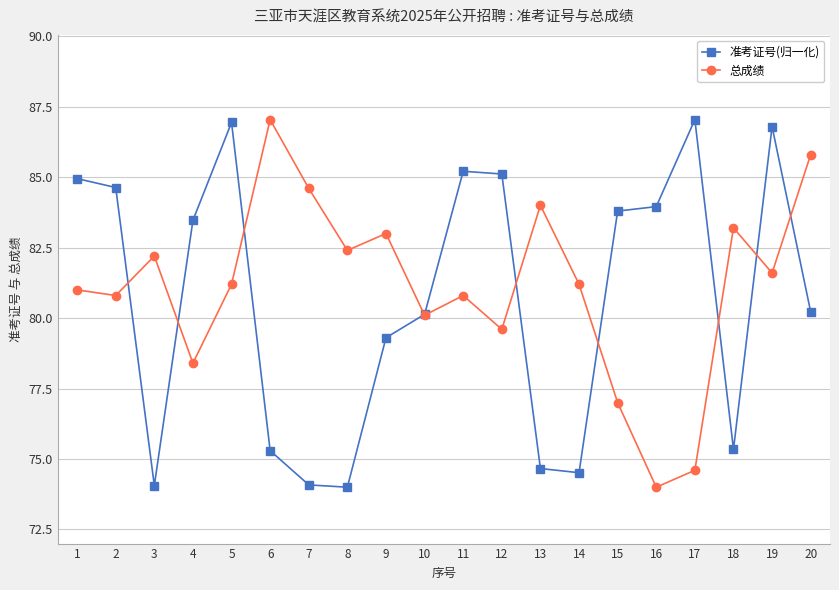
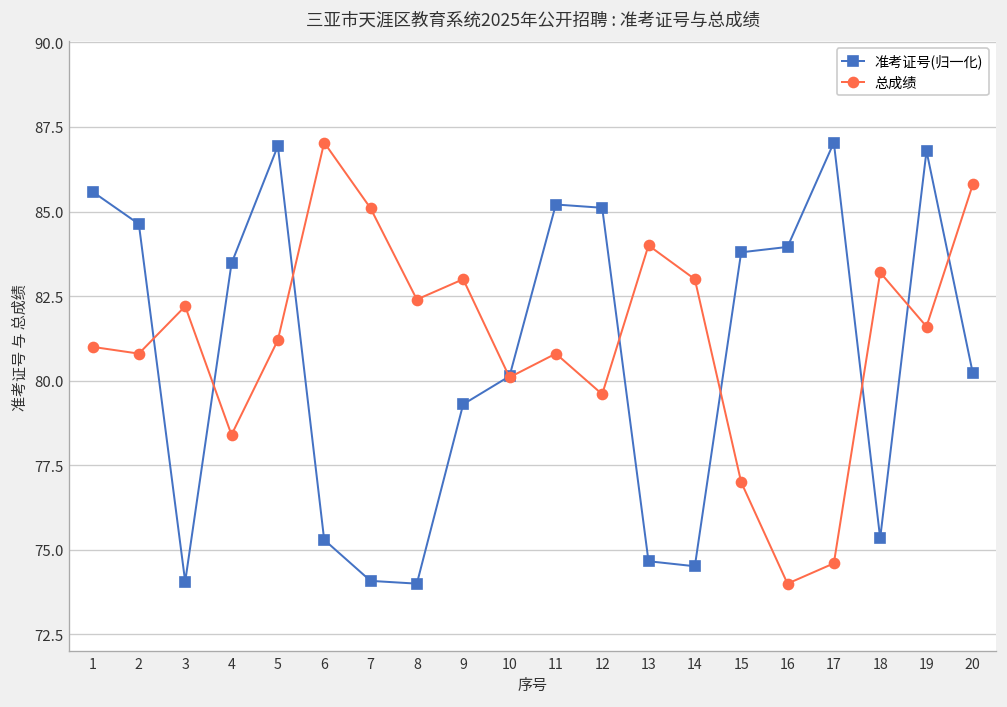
准考证号(归一化), 1: 84.9 -> 85.6
总成绩, 7: 84.6 -> 85.1
总成绩, 14: 81.2 -> 83.0
